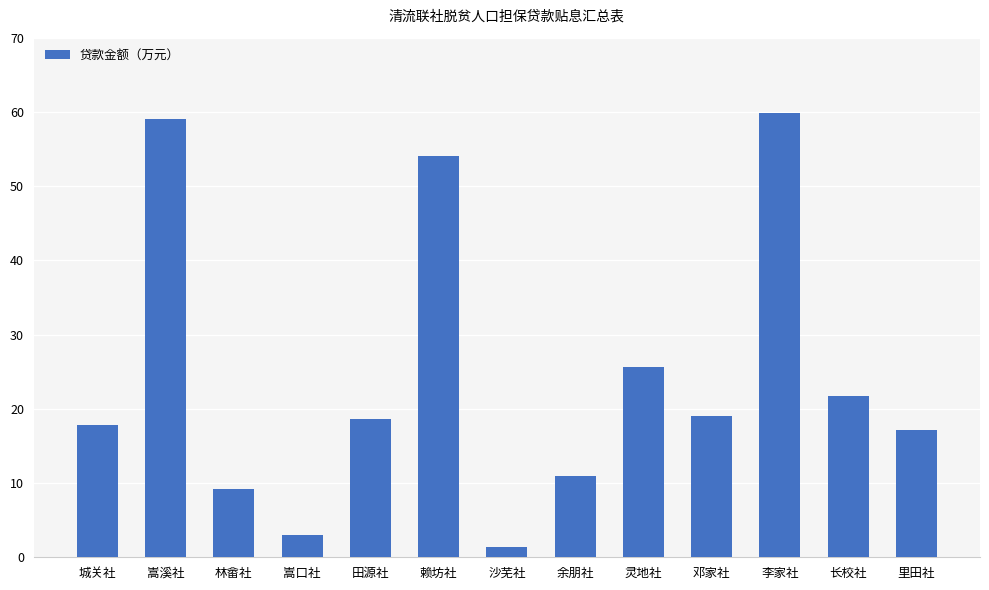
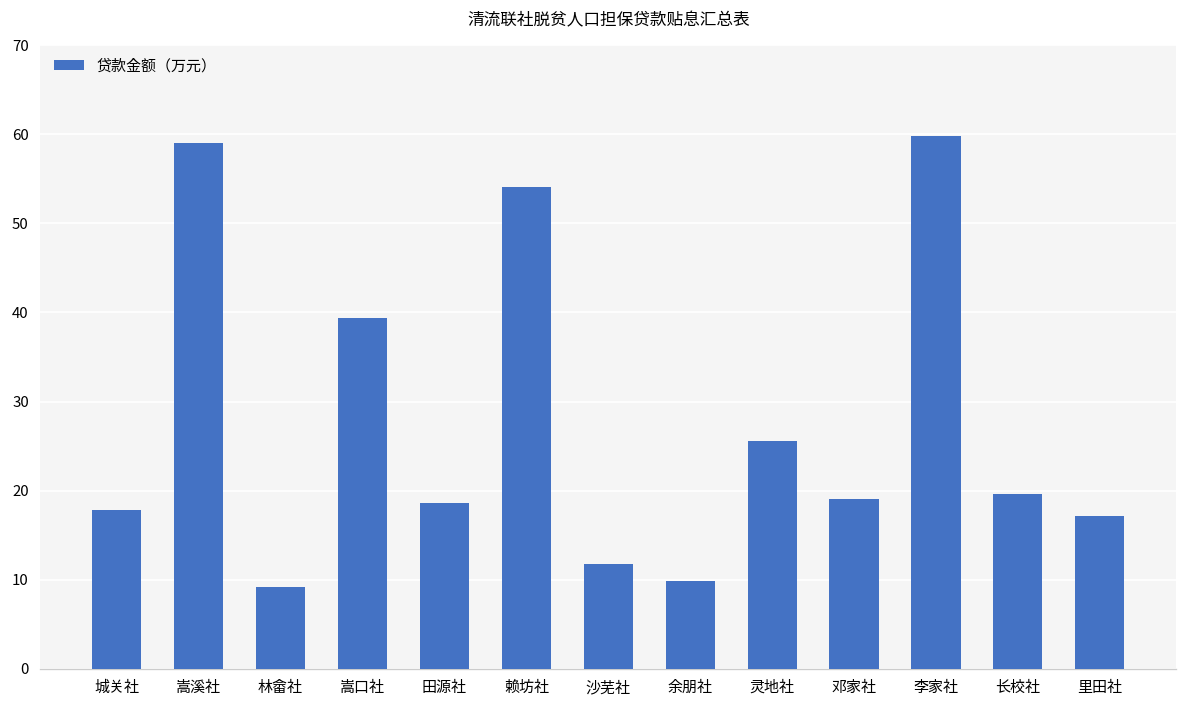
嵩口社: 3 -> 39
沙芜社: 1 -> 12
余朋社: 11 -> 10
长校社: 22 -> 20
